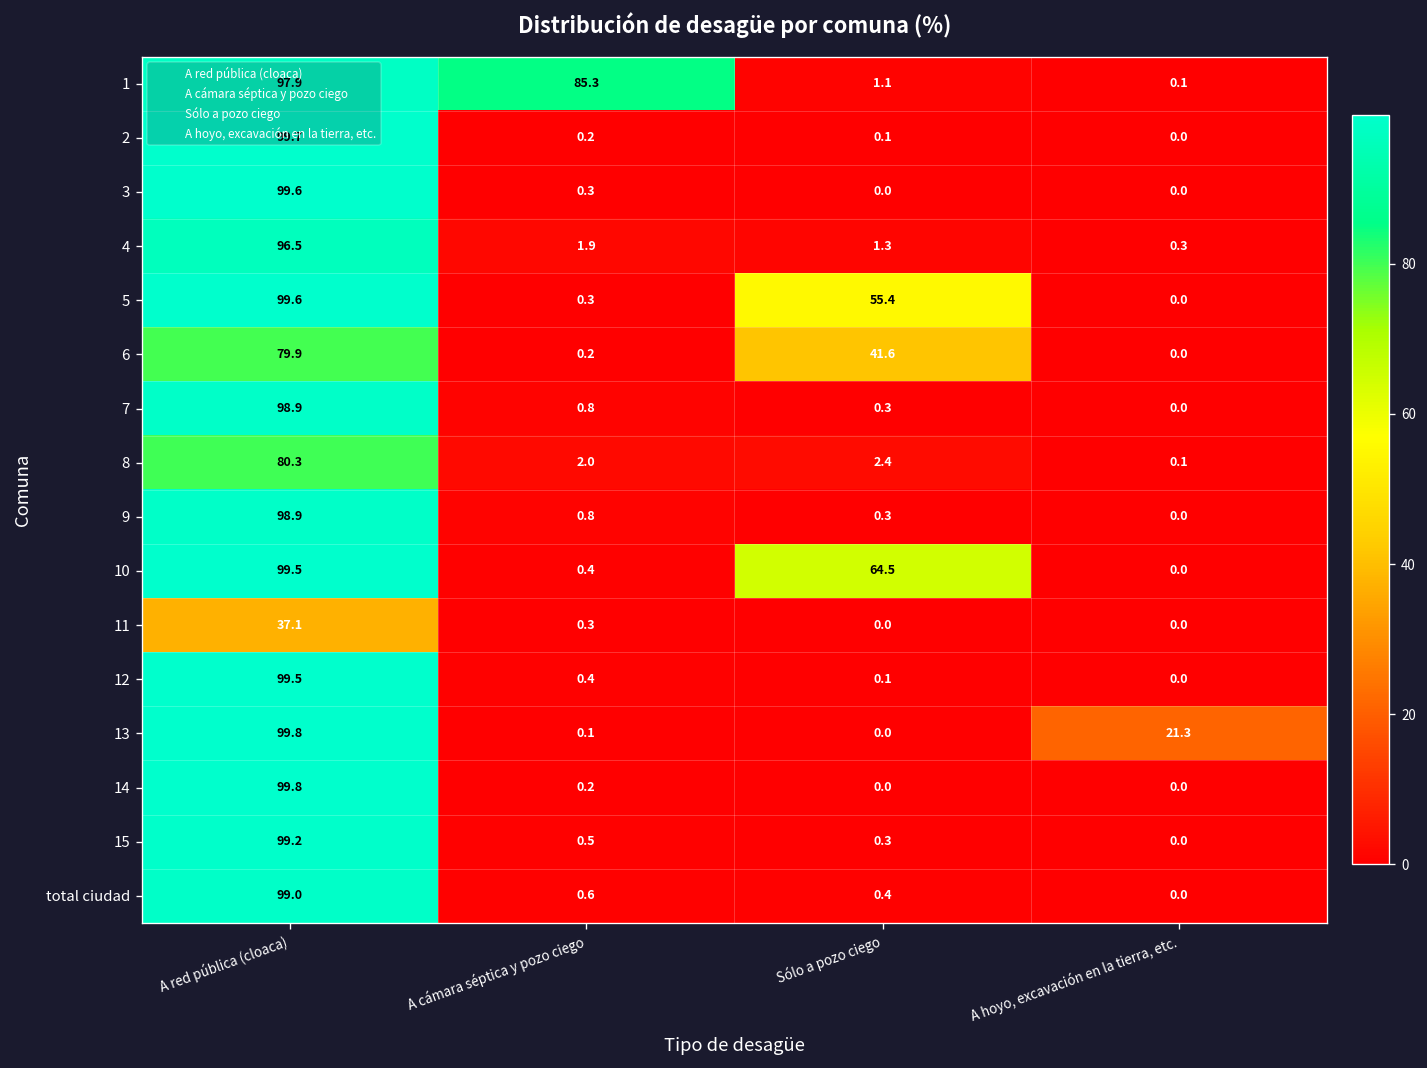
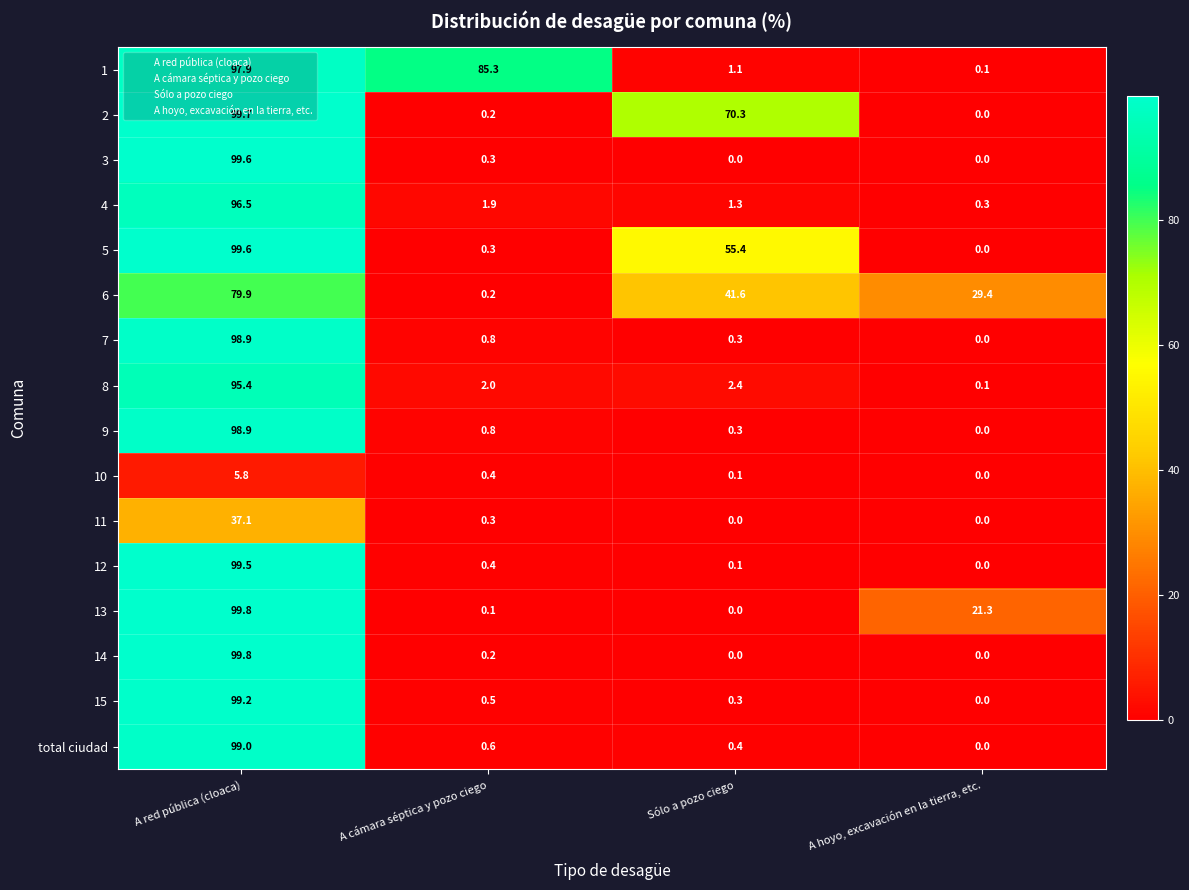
2, Sólo a pozo ciego: 0.1 -> 70.3
6, A hoyo, excavación en la tierra, etc.: 0.0 -> 29.4
8, A red pública (cloaca): 80.3 -> 95.4
10, A red pública (cloaca): 99.5 -> 5.8
10, Sólo a pozo ciego: 64.5 -> 0.1
